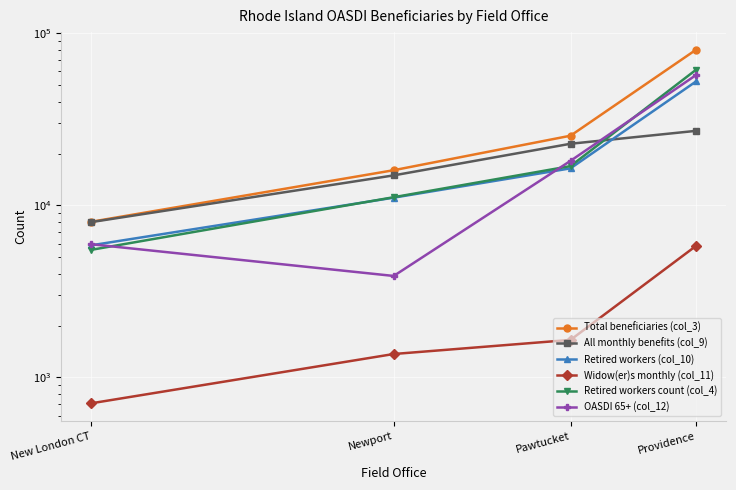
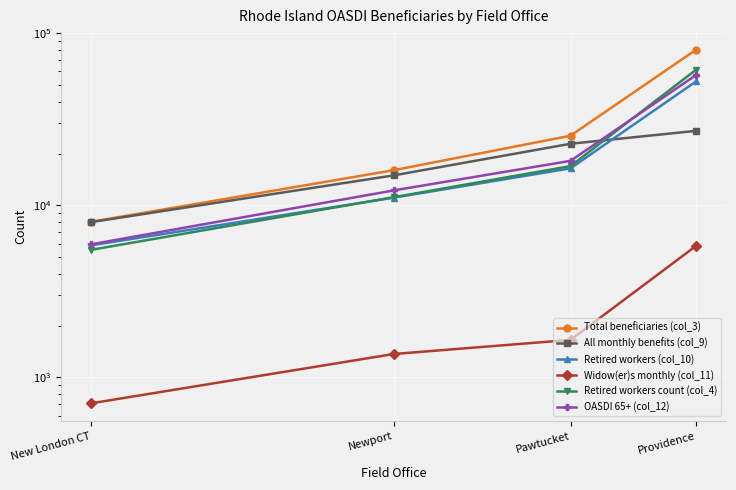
OASDI 65+ (col_12), Newport: 3900 -> 12000
